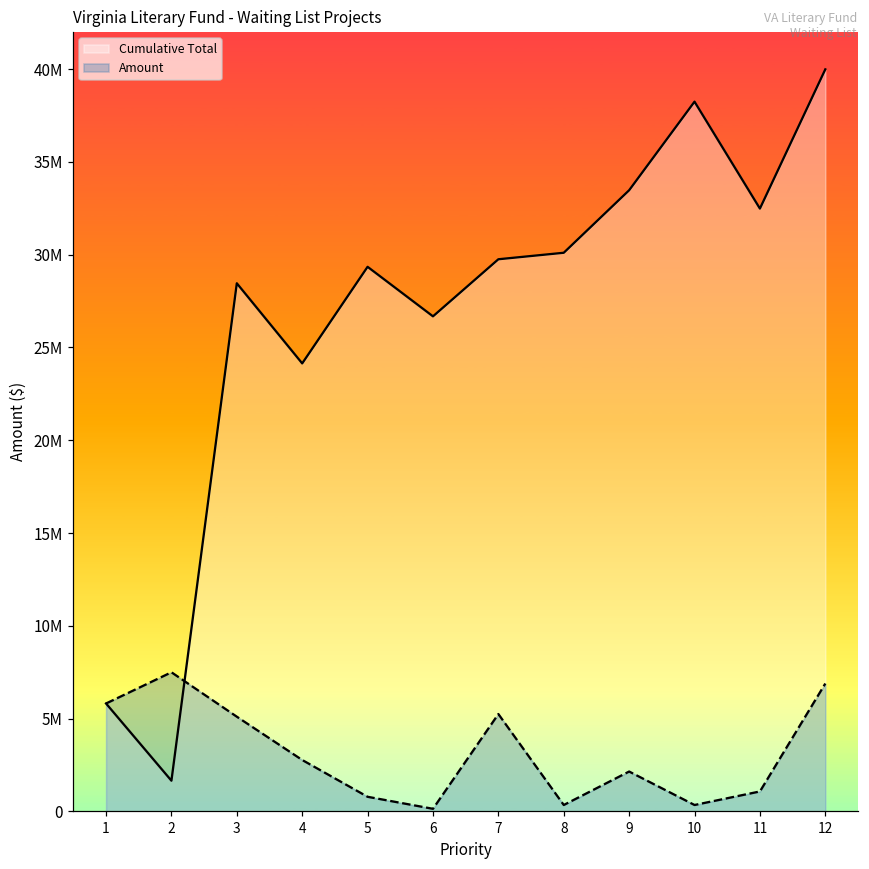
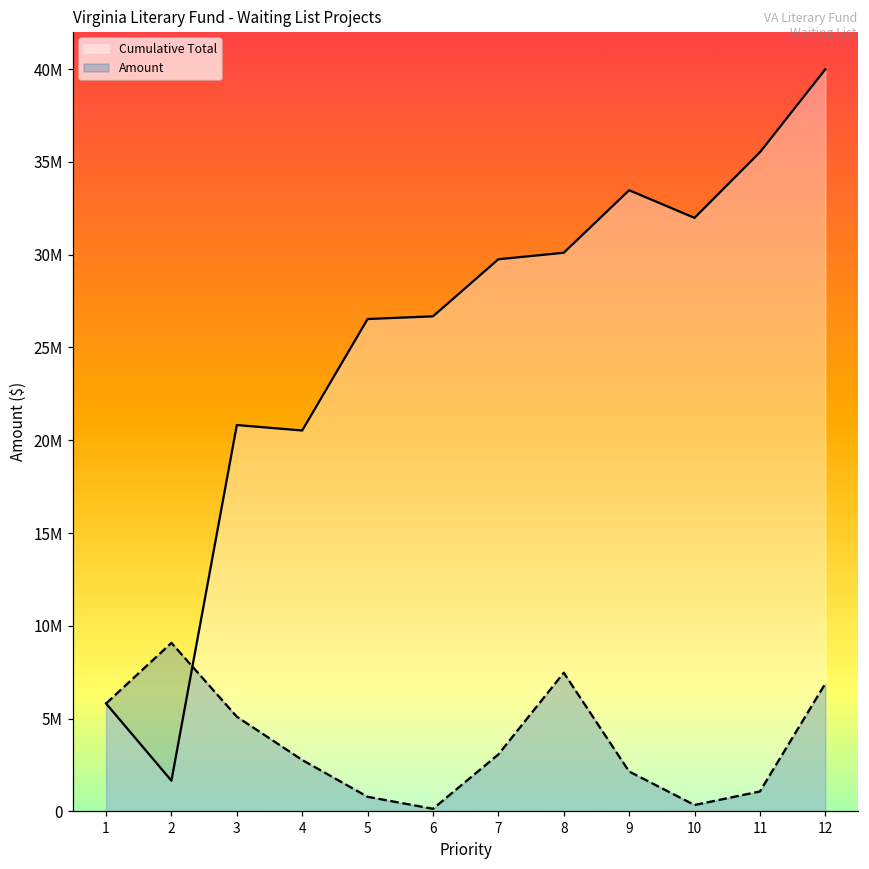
Amount, 2: 7500000 -> 9100000
Cumulative Total, 3: 28500000 -> 20800000
Cumulative Total, 4: 24100000 -> 20500000
Cumulative Total, 5: 29300000 -> 26500000
Amount, 7: 5200000 -> 3100000
Amount, 8: 400000 -> 7500000
Cumulative Total, 10: 38200000 -> 32000000
Cumulative Total, 11: 32500000 -> 35500000
